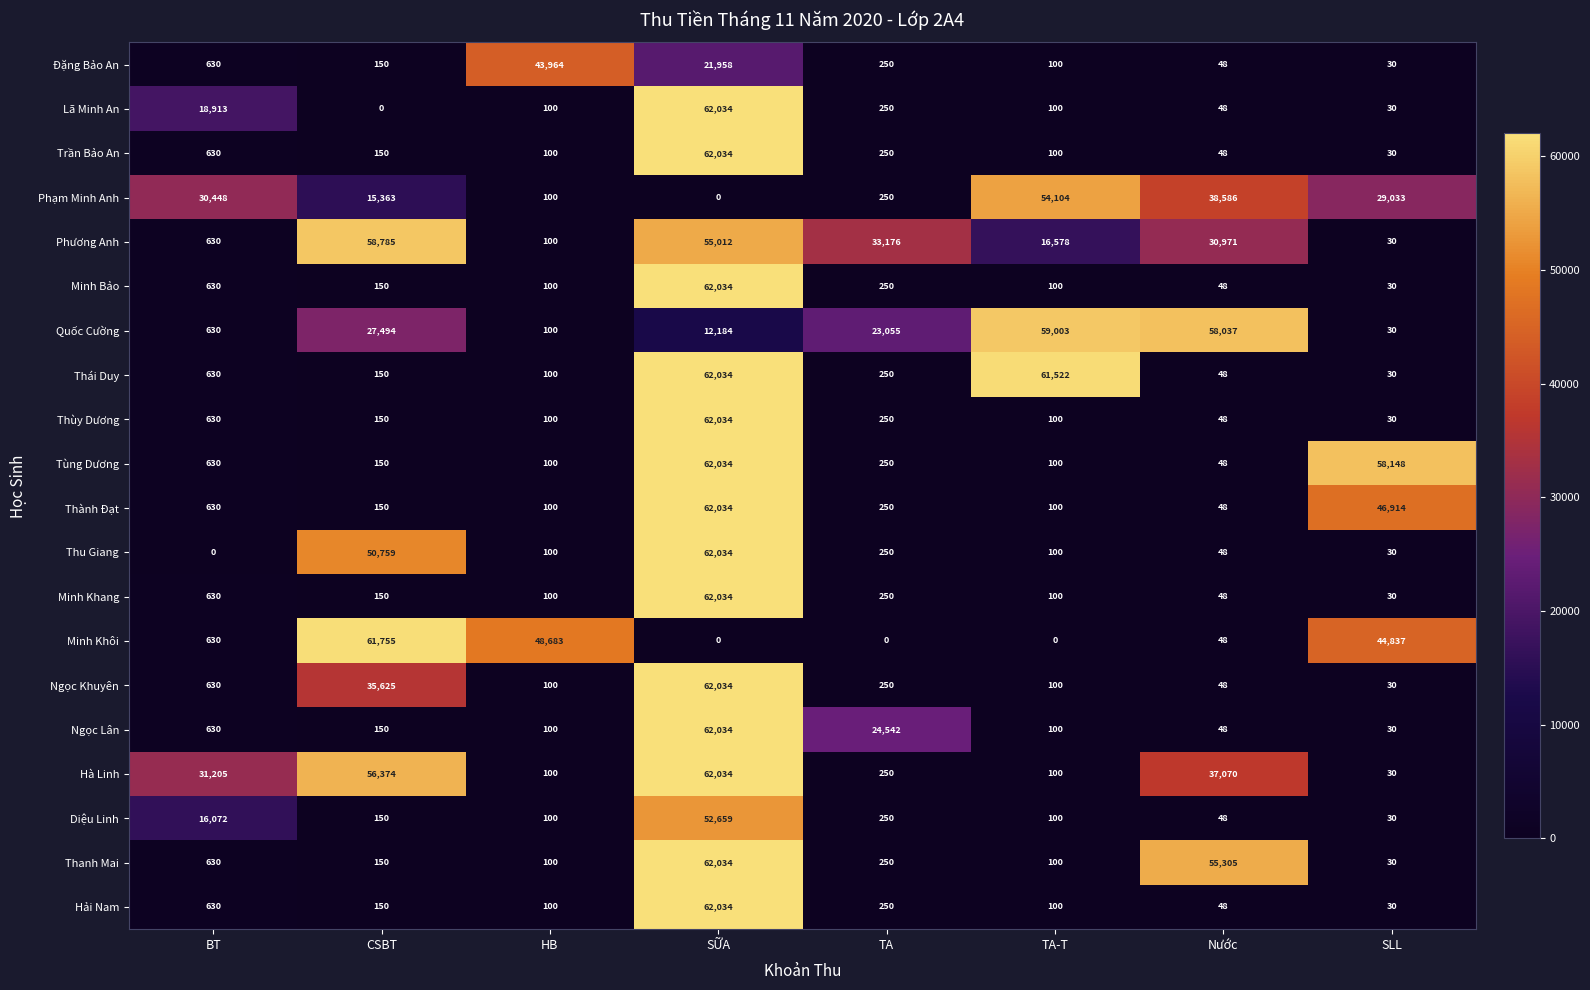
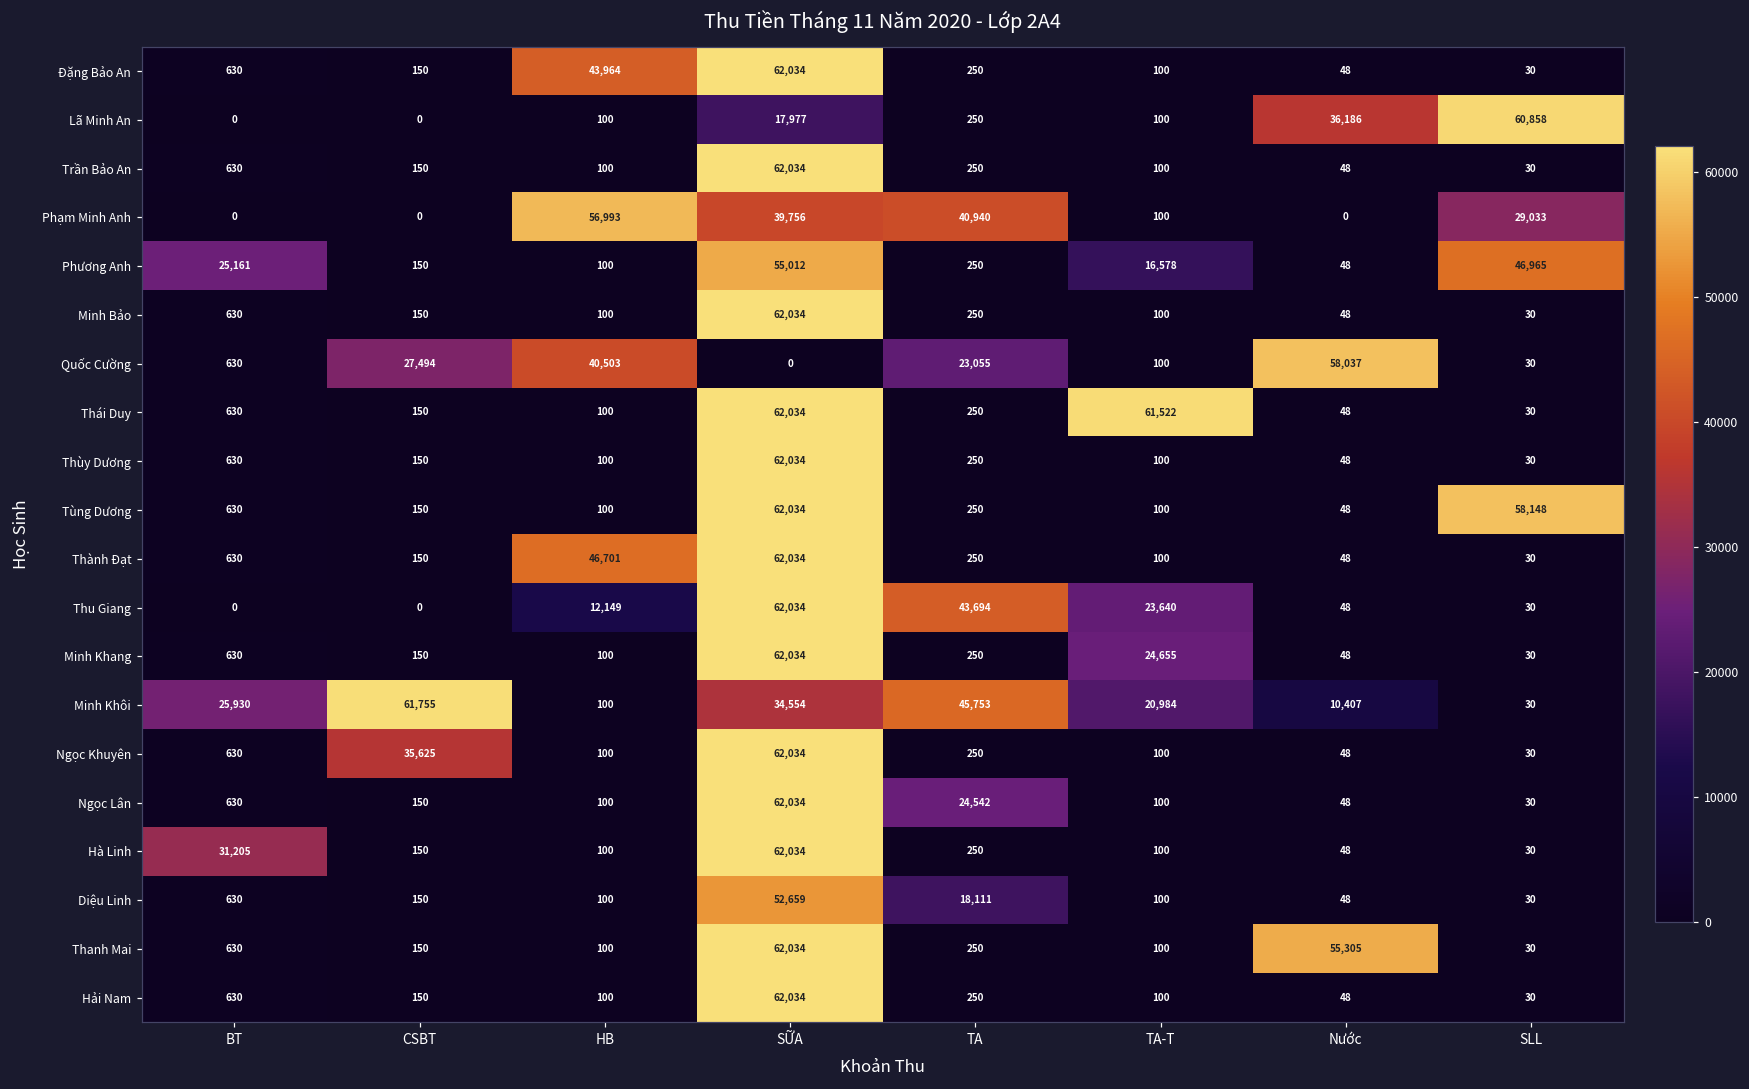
Đặng Bảo An, SỮA: 21,958 -> 62,034
Lã Minh An, BT: 18,913 -> 0
Lã Minh An, SỮA: 62,034 -> 17,977
Lã Minh An, Nước: 48 -> 36,186
Lã Minh An, SLL: 30 -> 60,858
Phạm Minh Anh, BT: 30,448 -> 0
Phạm Minh Anh, CSBT: 15,363 -> 0
Phạm Minh Anh, HB: 100 -> 56,993
Phạm Minh Anh, SỮA: 0 -> 39,756
Phạm Minh Anh, TA: 250 -> 40,940
Phạm Minh Anh, TA-T: 54,104 -> 100
Phạm Minh Anh, Nước: 38,586 -> 0
Phương Anh, BT: 630 -> 25,161
Phương Anh, CSBT: 58,785 -> 150
Phương Anh, TA: 33,176 -> 250
Phương Anh, Nước: 30,971 -> 48
Phương Anh, SLL: 30 -> 46,965
Quốc Cường, HB: 100 -> 40,503
Quốc Cường, SỮA: 12,184 -> 0
Quốc Cường, TA-T: 59,003 -> 100
Thành Đạt, HB: 100 -> 46,701
Thành Đạt, SLL: 46,914 -> 30
Thu Giang, CSBT: 50,759 -> 0
Thu Giang, HB: 100 -> 12,149
Thu Giang, TA: 250 -> 43,694
Thu Giang, TA-T: 100 -> 23,640
Minh Khang, TA-T: 100 -> 24,655
Minh Khôi, BT: 630 -> 25,930
Minh Khôi, HB: 48,683 -> 100
Minh Khôi, SỮA: 0 -> 34,554
Minh Khôi, TA: 0 -> 45,753
Minh Khôi, TA-T: 0 -> 20,984
Minh Khôi, Nước: 48 -> 10,407
Minh Khôi, SLL: 44,837 -> 30
Hà Linh, CSBT: 56,374 -> 150
Hà Linh, Nước: 37,070 -> 48
Diệu Linh, BT: 16,072 -> 630
Diệu Linh, TA: 250 -> 18,111
